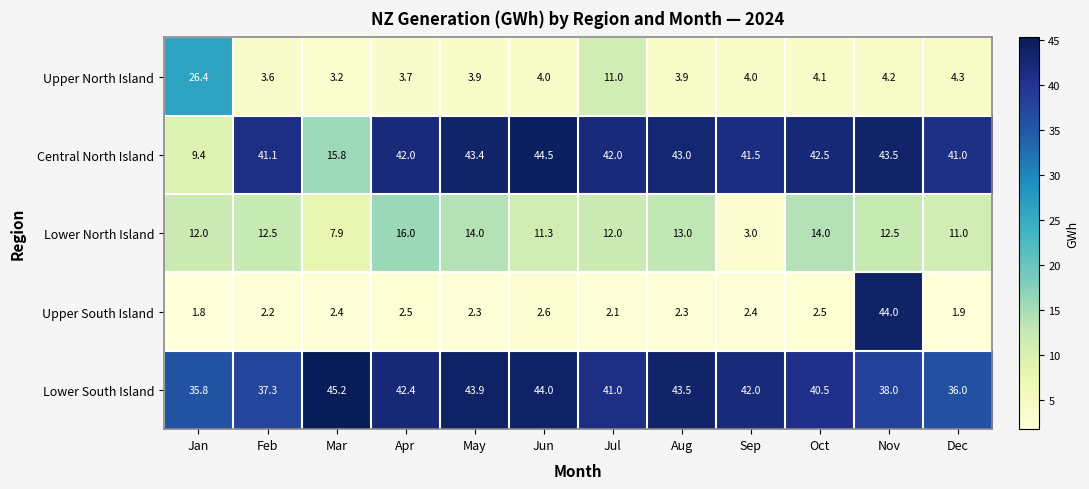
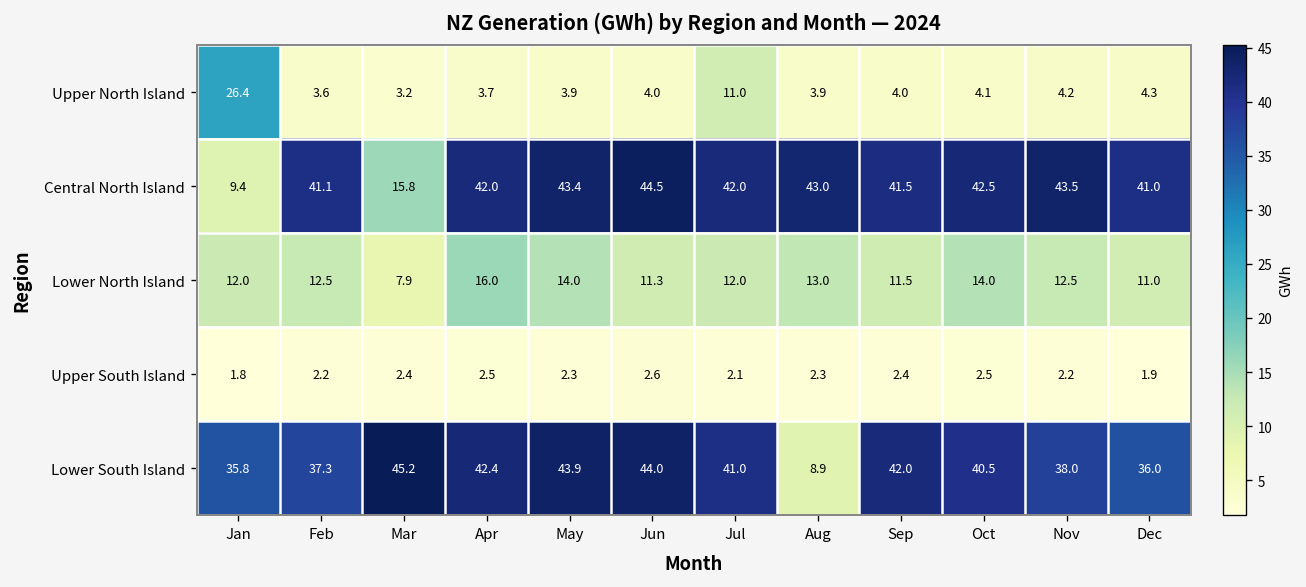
Lower North Island, Sep: 3.0 -> 11.5
Upper South Island, Nov: 44.0 -> 2.2
Lower South Island, Aug: 43.5 -> 8.9
